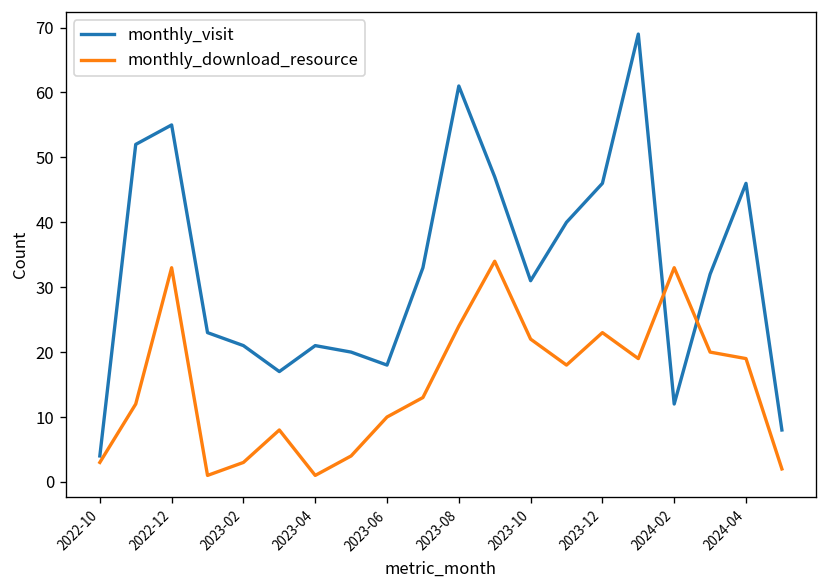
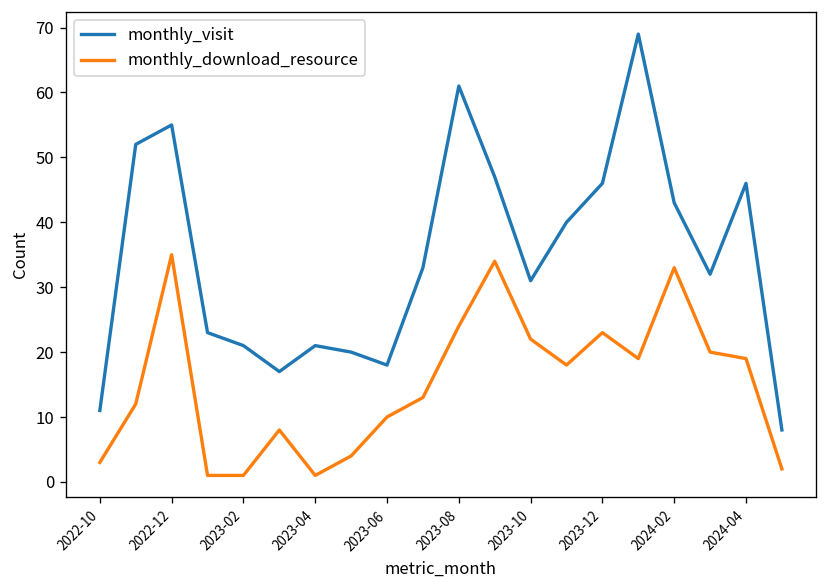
monthly_visit, 2022-10: 4 -> 11
monthly_download_resource, 2022-12: 33 -> 35
monthly_download_resource, 2023-02: 3 -> 1
monthly_visit, 2024-02: 12 -> 43
